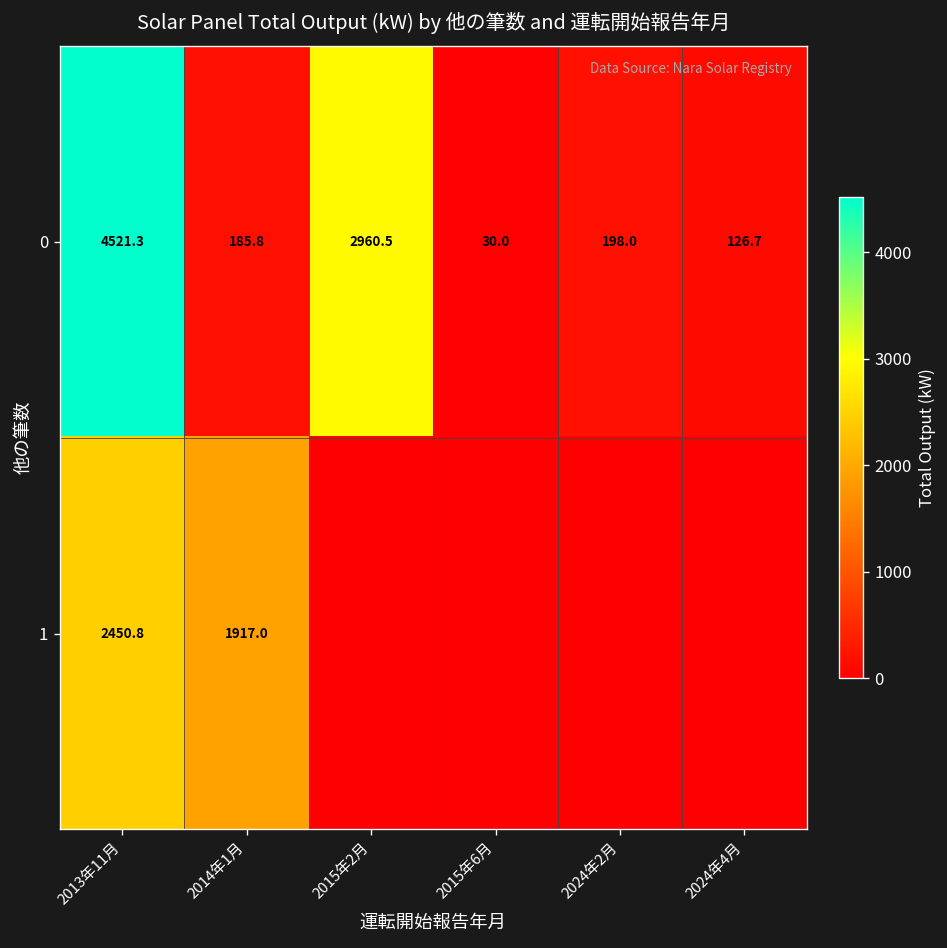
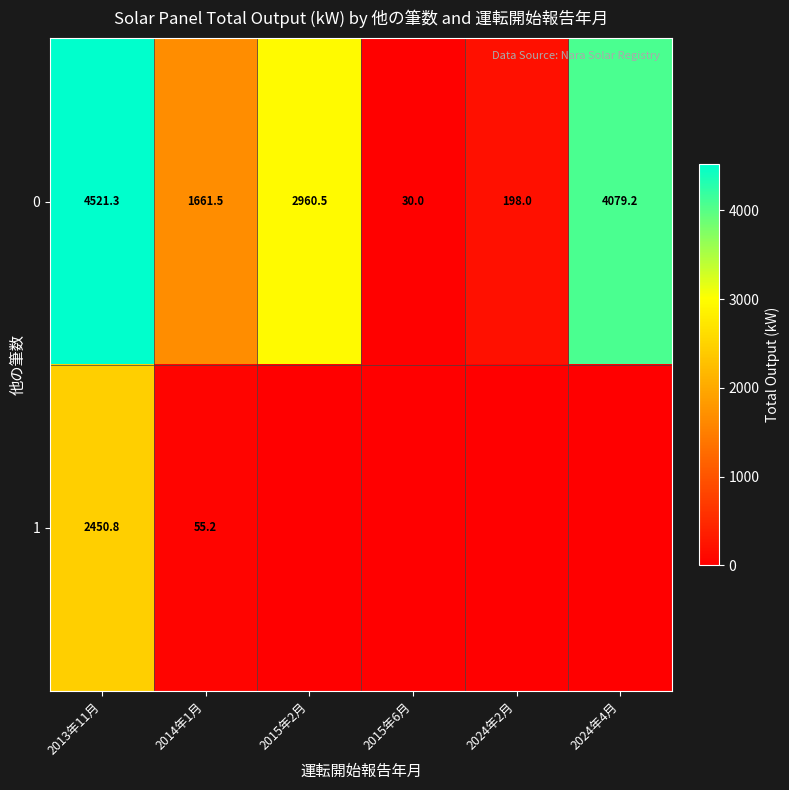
0, 2014年1月: 185.8 -> 1661.5
0, 2024年4月: 126.7 -> 4079.2
1, 2014年1月: 1917.0 -> 55.2
